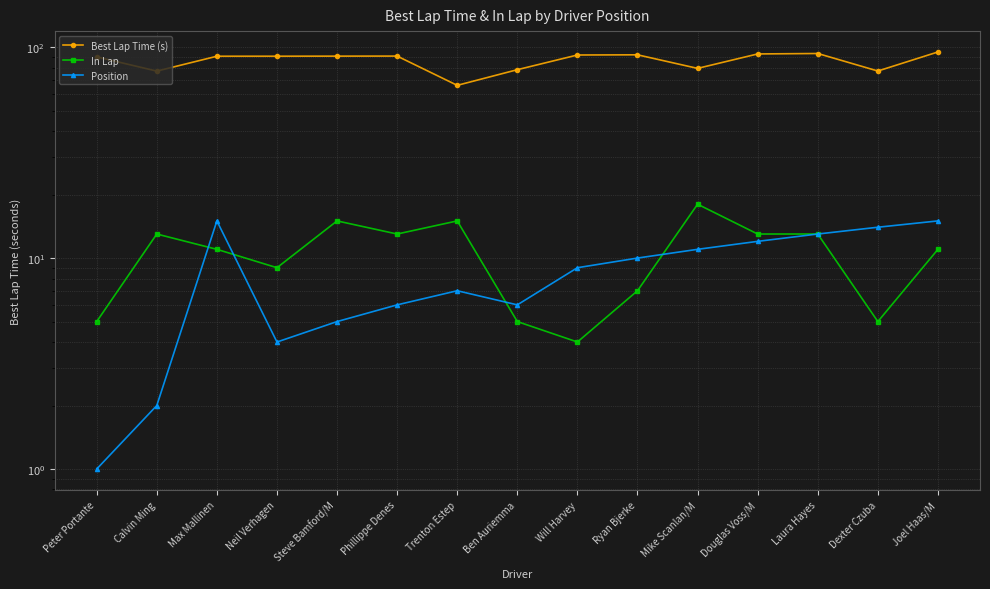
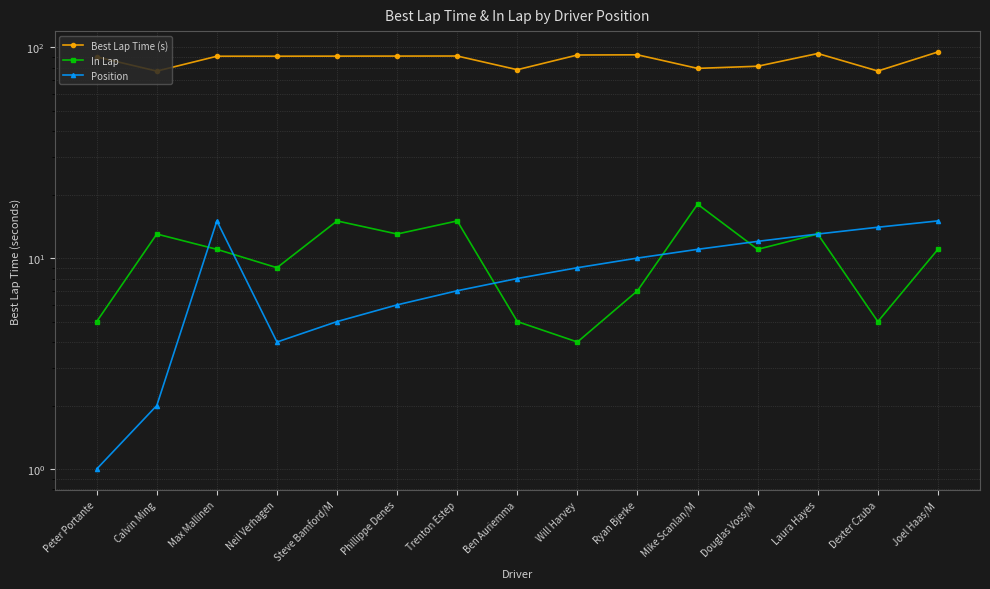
Best Lap Time (s), Trenton Estep: 66 -> 91
Position, Ben Auriemma: 6 -> 8
Best Lap Time (s), Douglas Voss/M: 90 -> 81
In Lap, Douglas Voss/M: 13 -> 11
